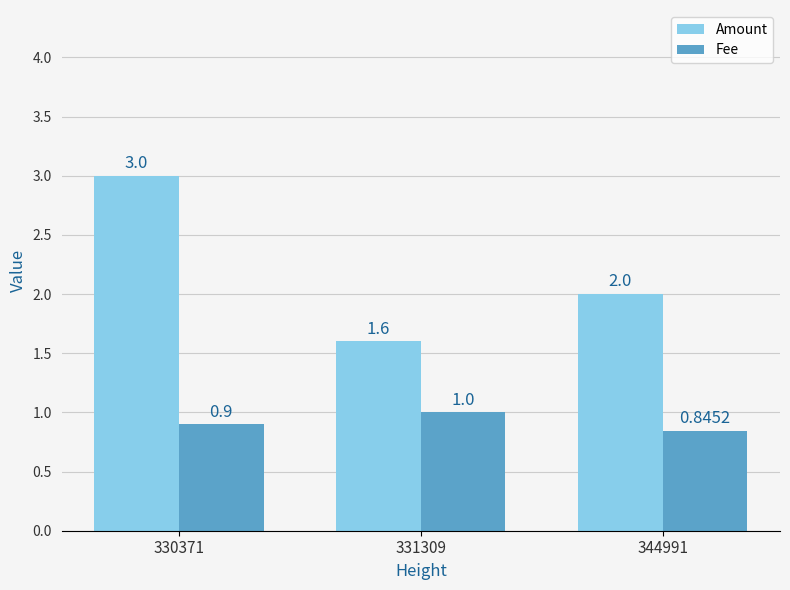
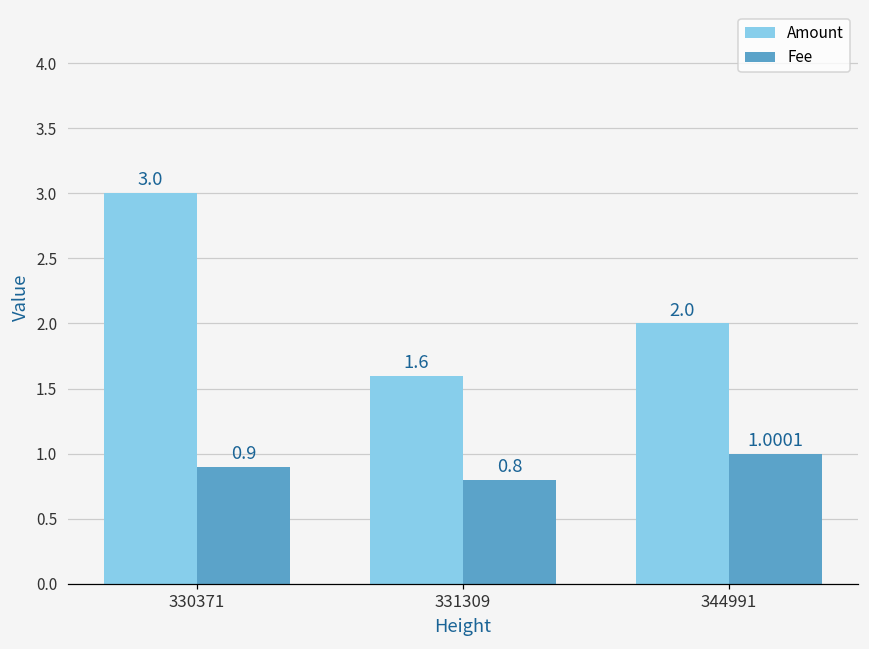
Fee, 331309: 1.0 -> 0.8
Fee, 344991: 0.8452 -> 1.0001
